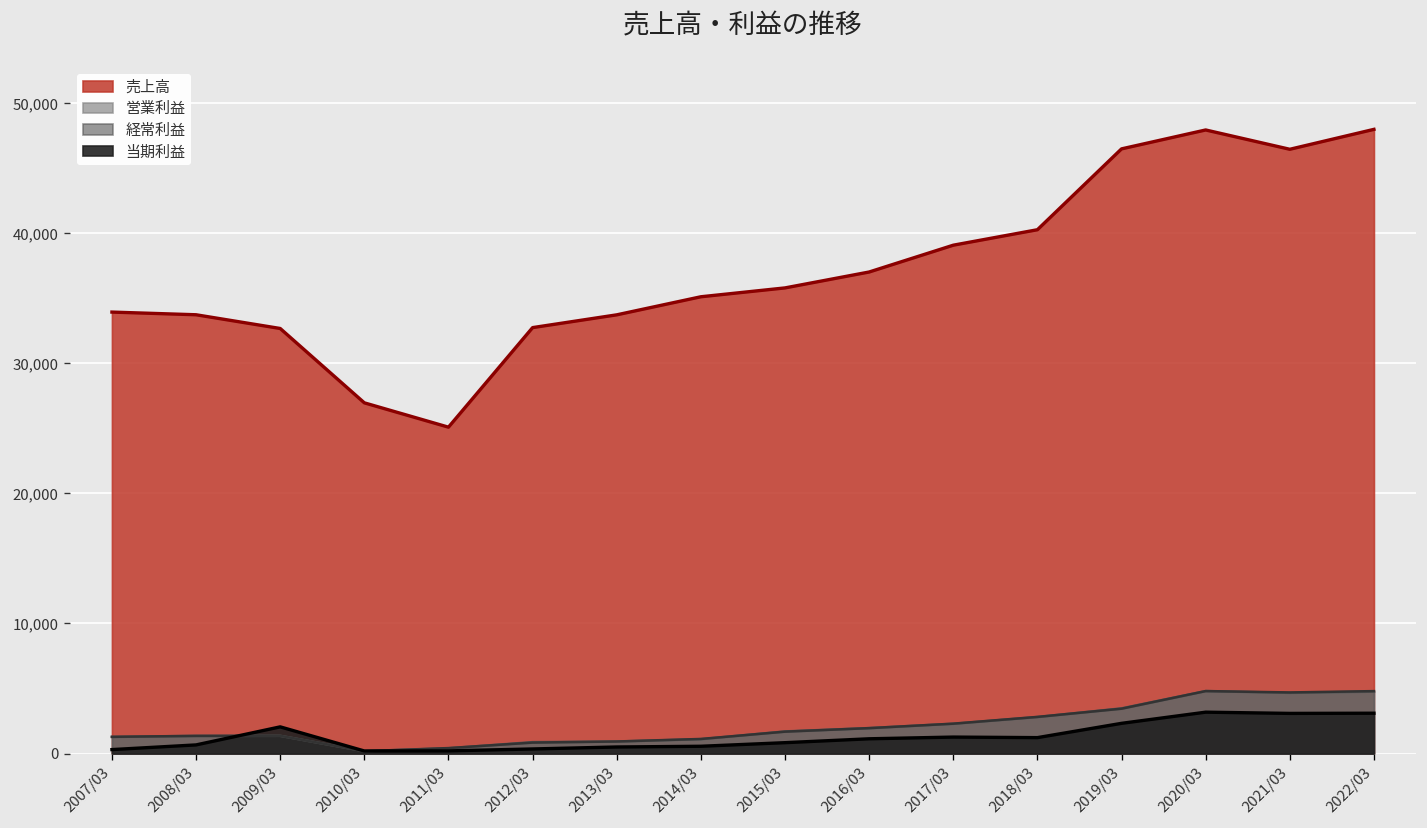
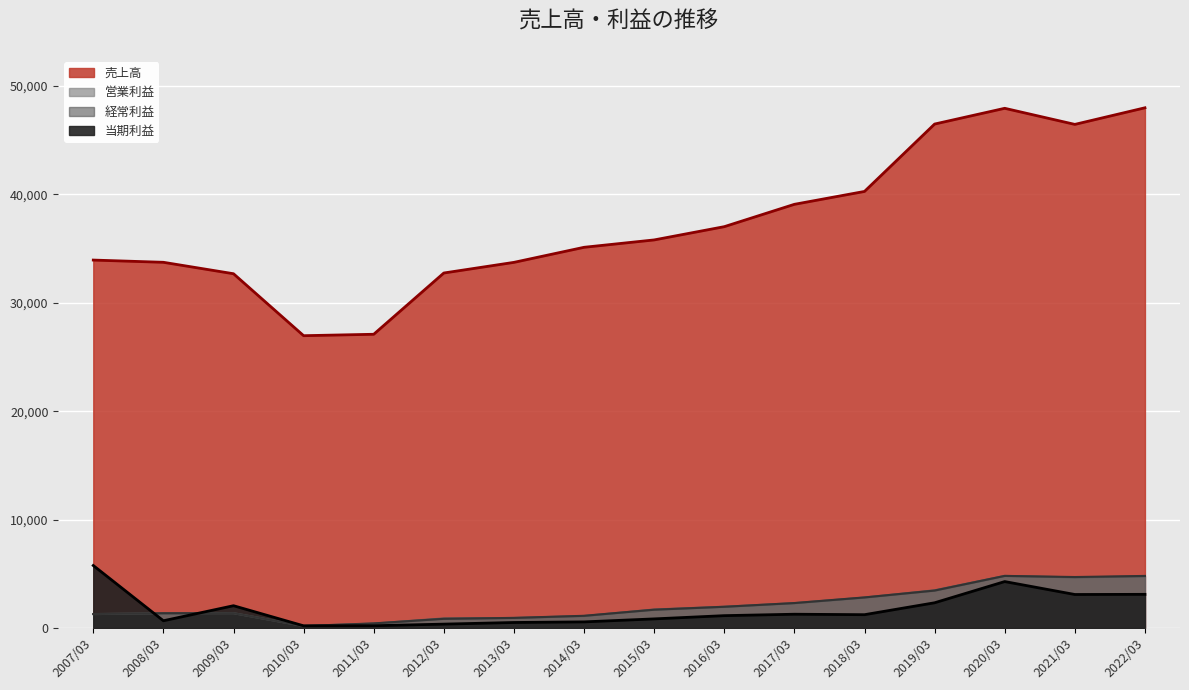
当期利益, 2007/03: 300 -> 5,800
売上高, 2011/03: 25,100 -> 27,100
当期利益, 2020/03: 3,200 -> 4,300
